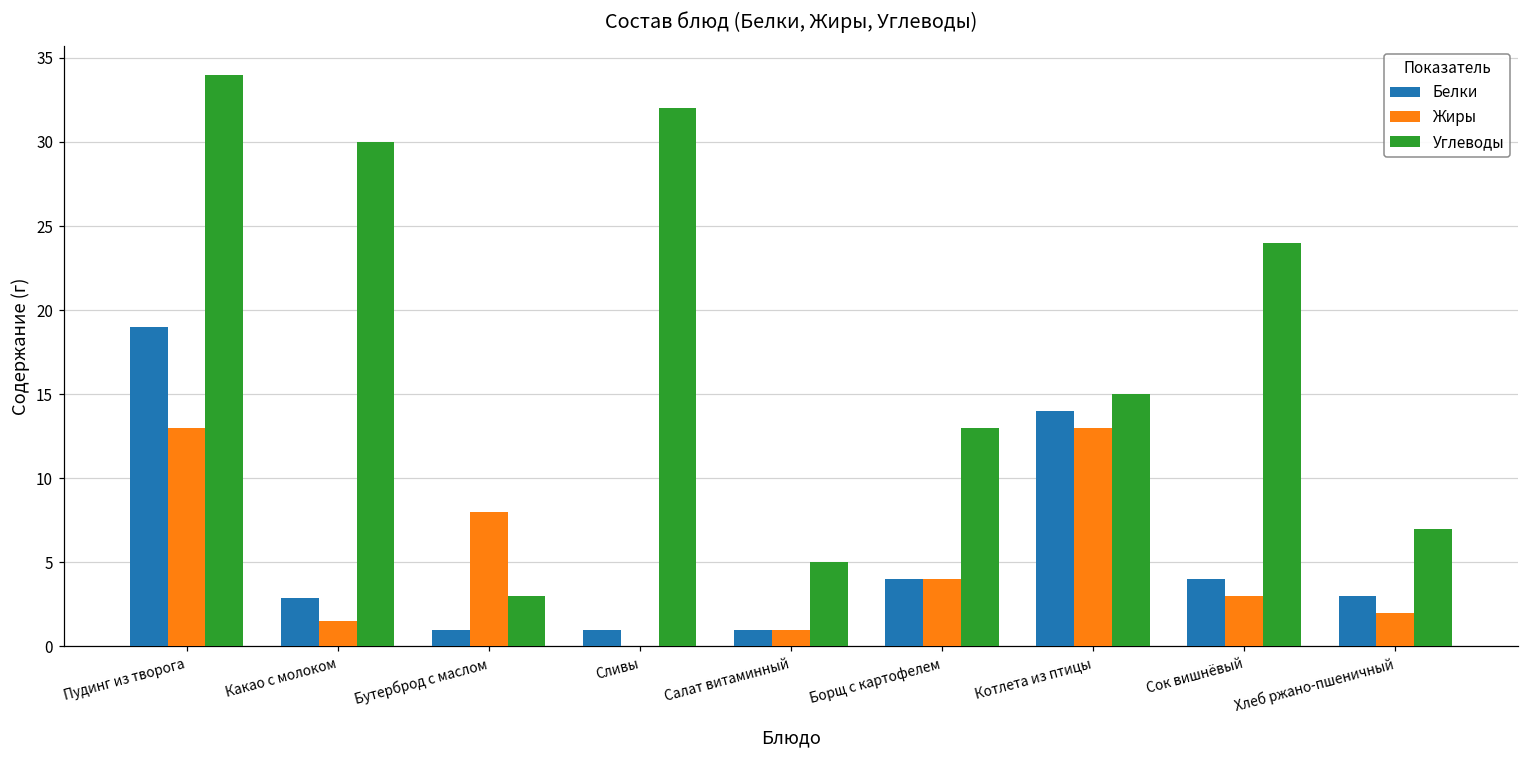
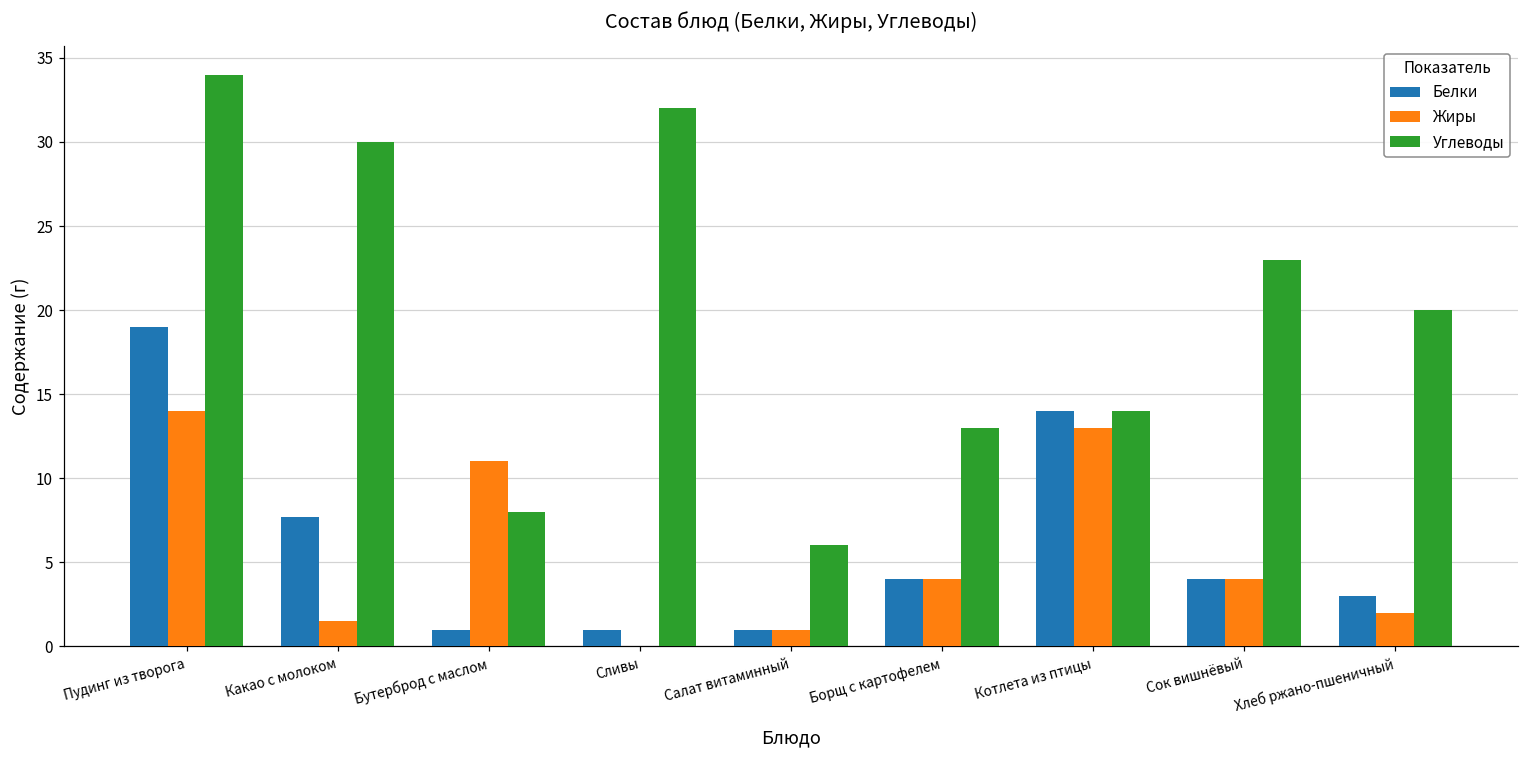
Жиры, Пудинг из творога: 13 -> 14
Белки, Какао с молоком: 2.9 -> 7.7
Жиры, Бутерброд с маслом: 8 -> 11
Углеводы, Бутерброд с маслом: 3 -> 8
Углеводы, Салат витаминный: 5 -> 6
Углеводы, Котлета из птицы: 15 -> 14
Жиры, Сок вишнёвый: 3 -> 4
Углеводы, Сок вишнёвый: 24 -> 23
Углеводы, Хлеб ржано-пшеничный: 7 -> 20
